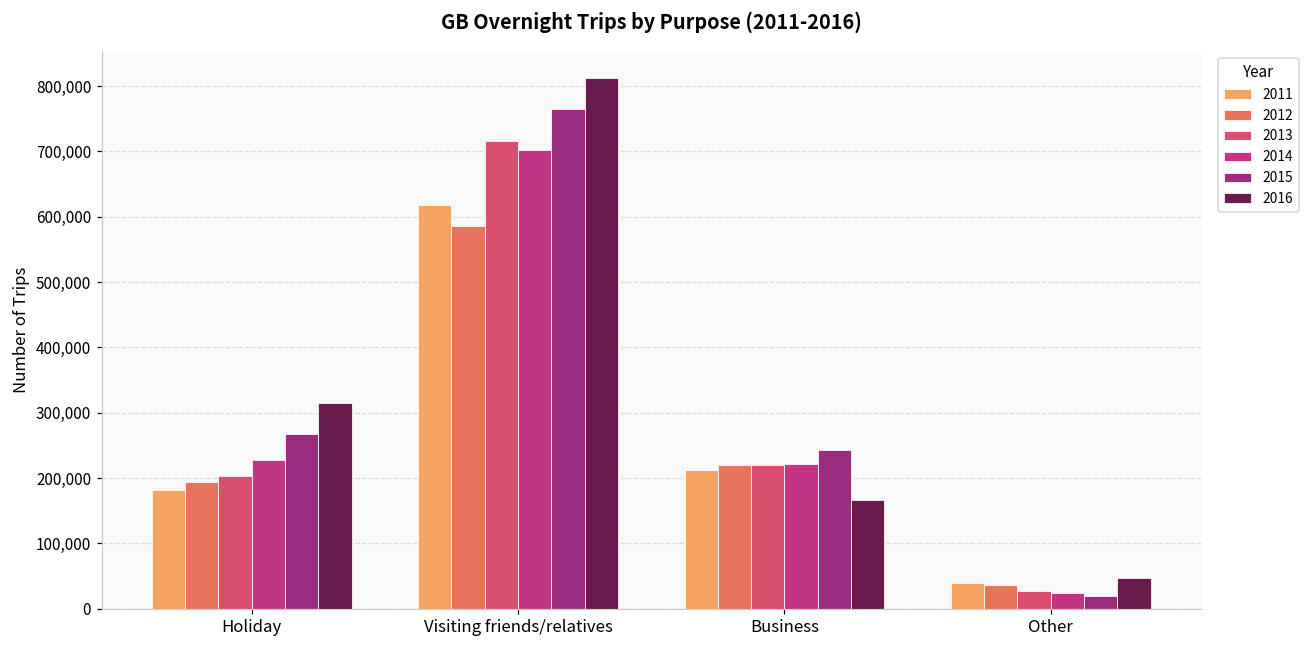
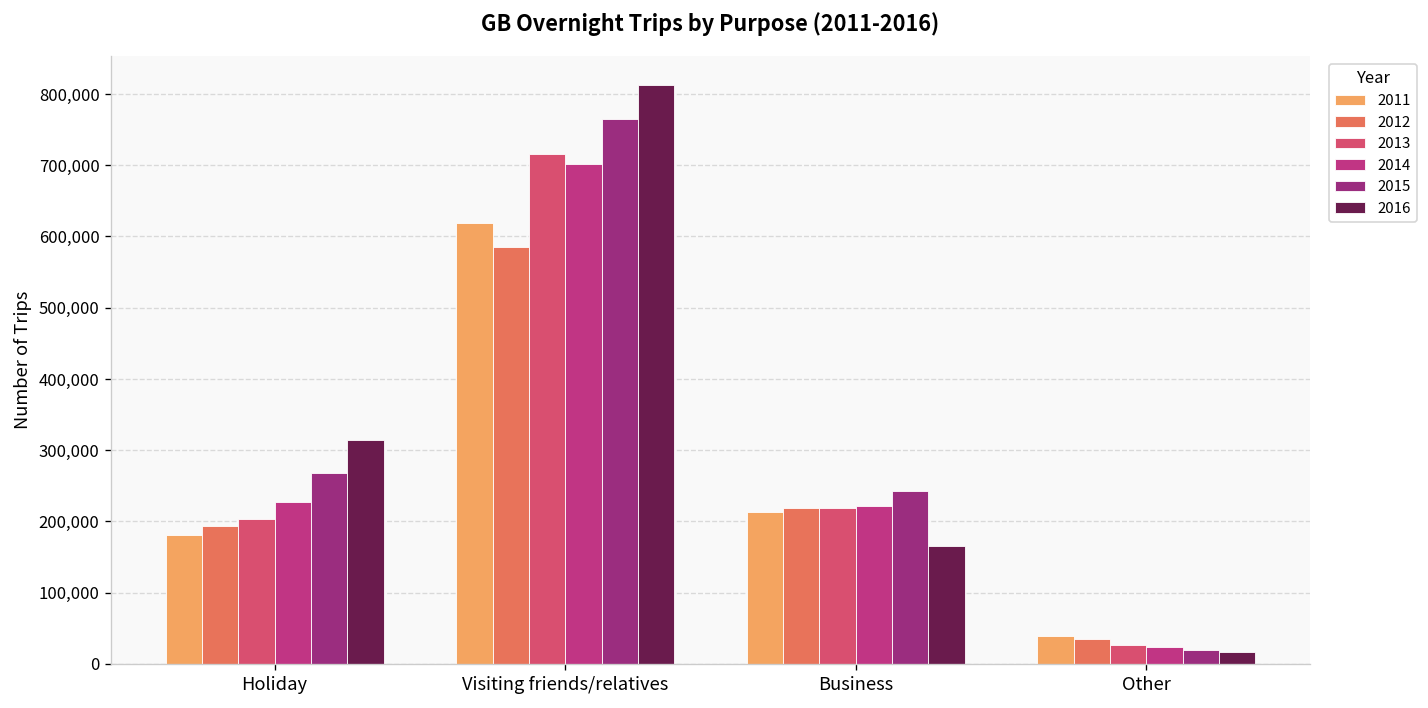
2016, Other: 50,000 -> 20,000
